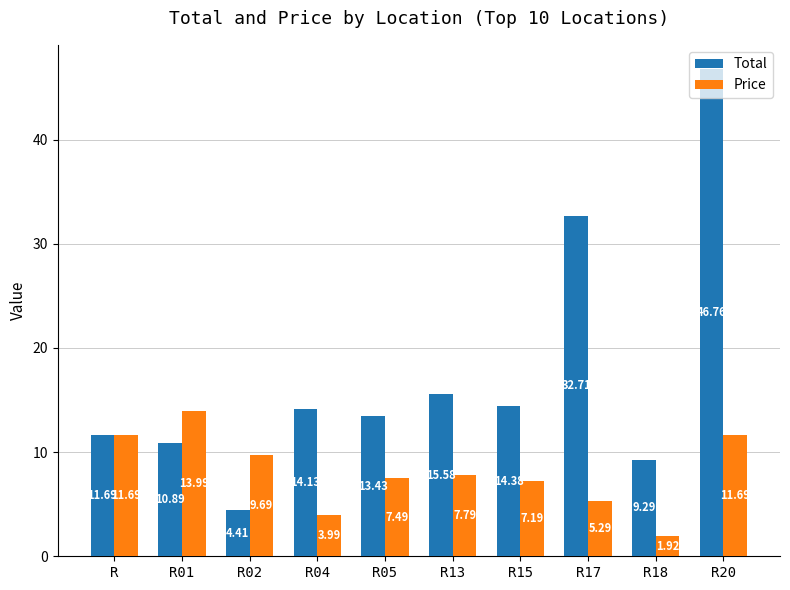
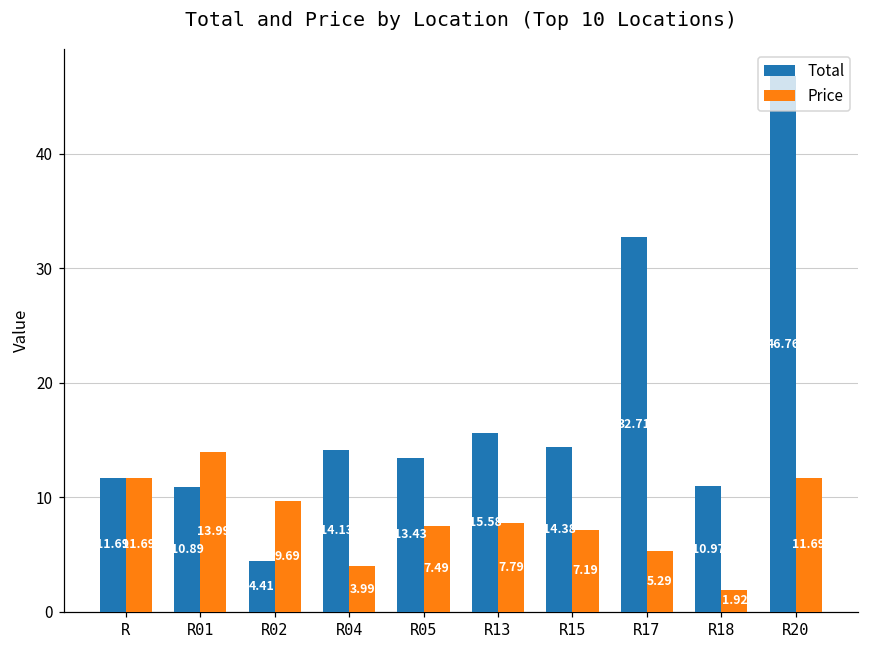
Total, R18: 9.29 -> 10.97
